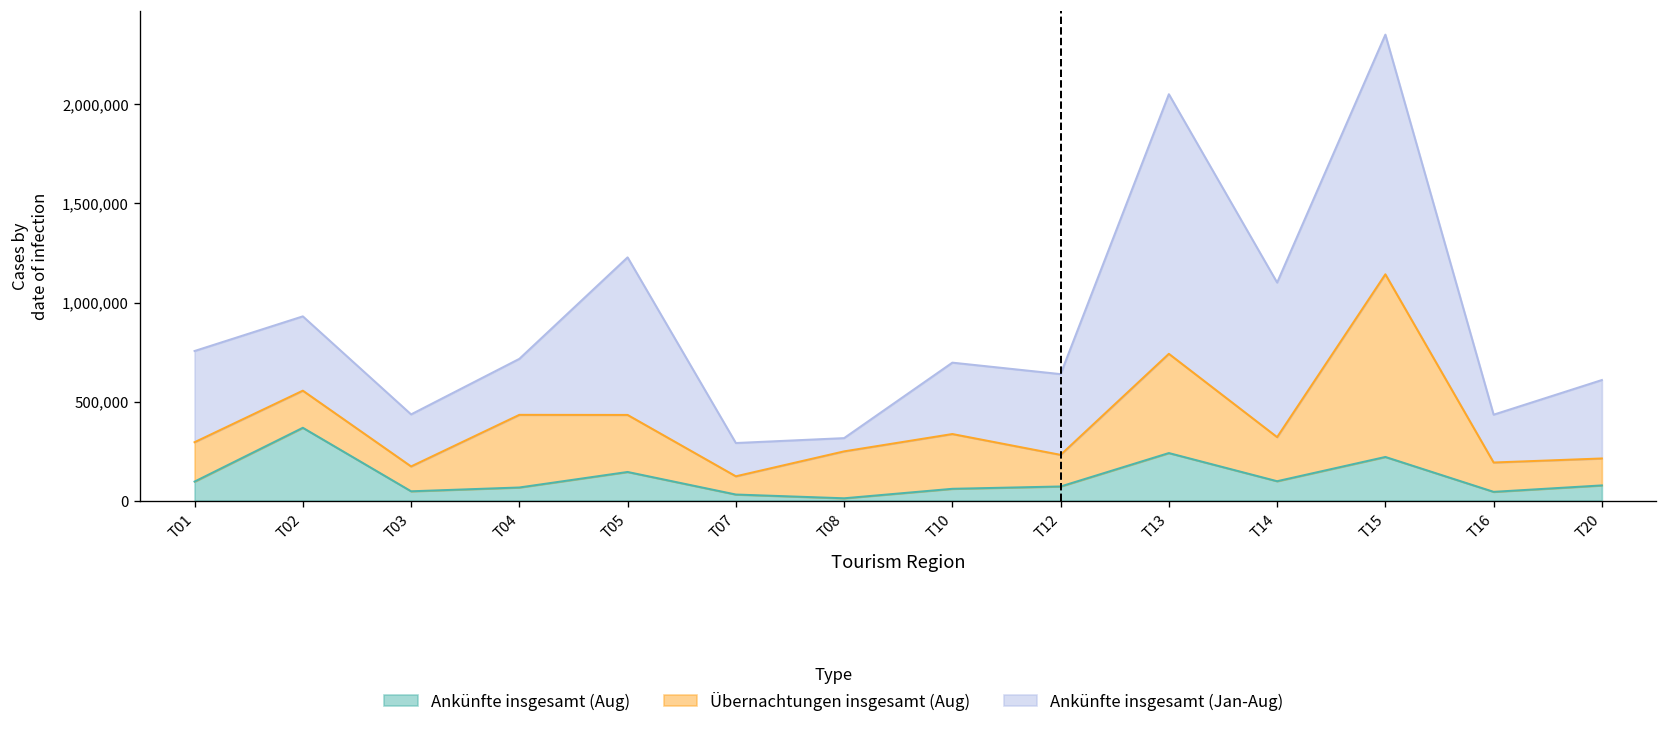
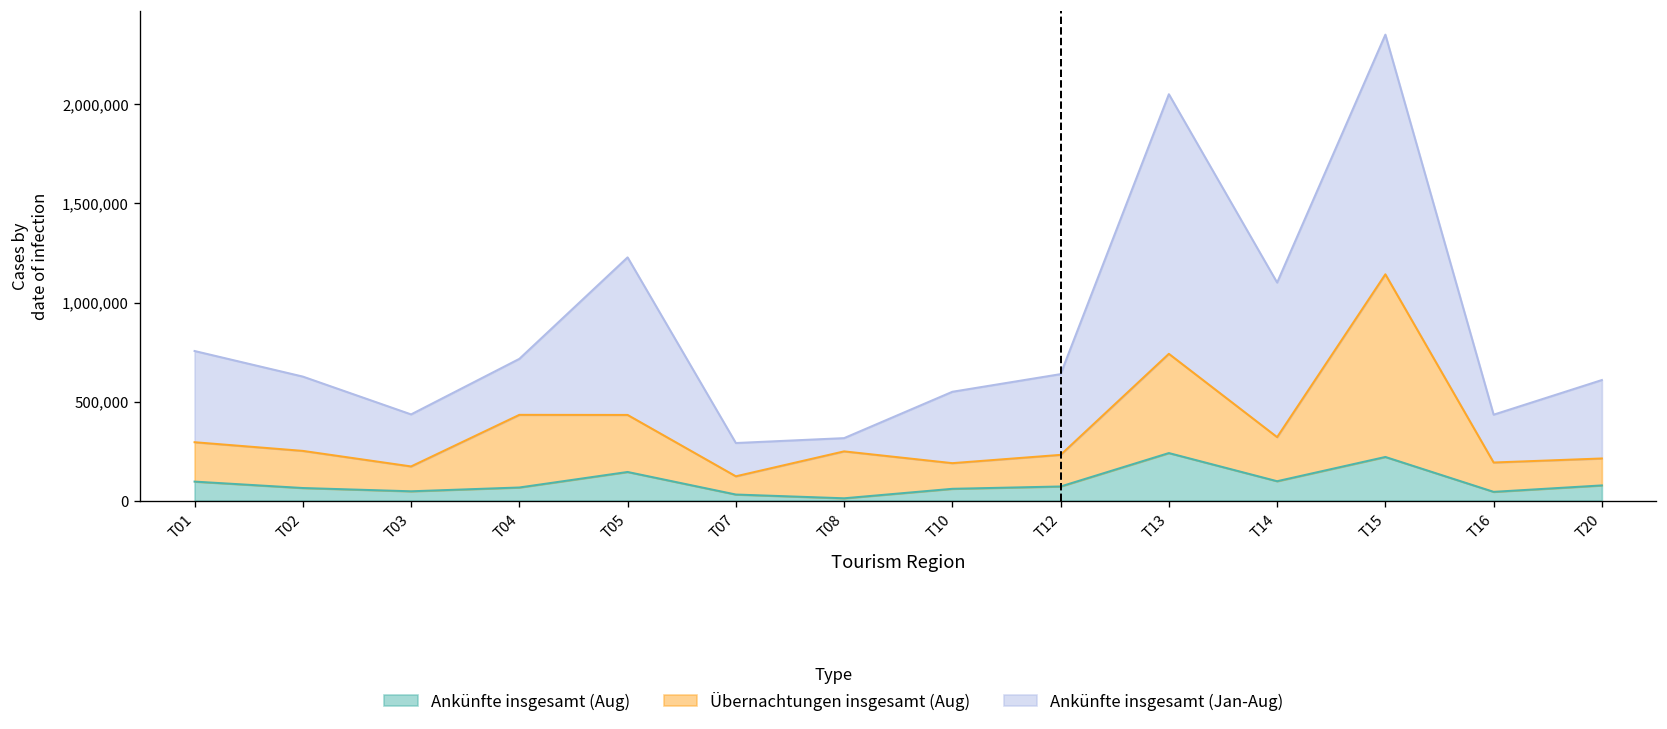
Ankünfte insgesamt (Aug), T02: 370,000 -> 60,000
Übernachtungen insgesamt (Aug), T10: 280,000 -> 130,000
